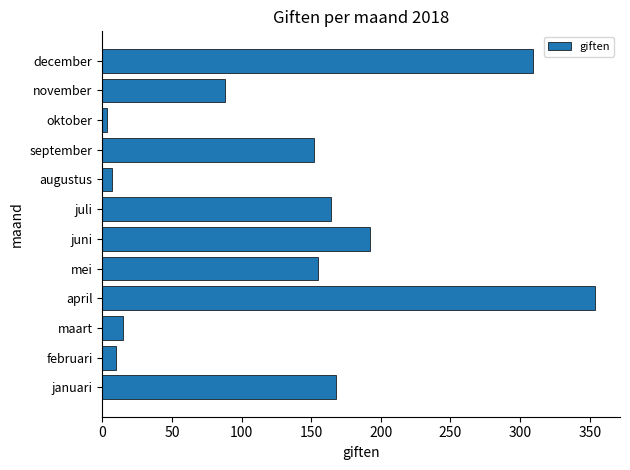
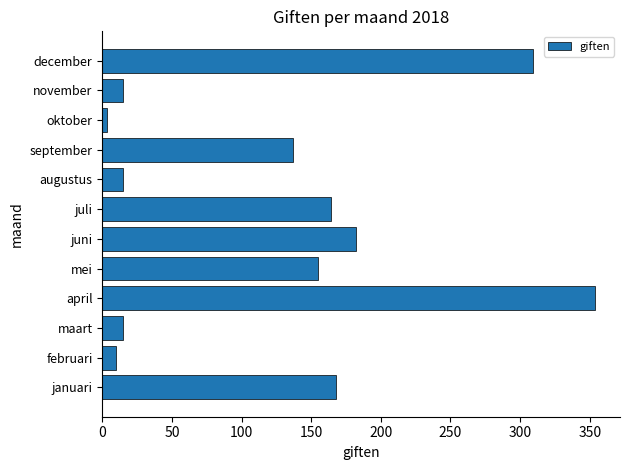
november: 88 -> 15
september: 152 -> 137
augustus: 7 -> 15
juni: 192 -> 182
